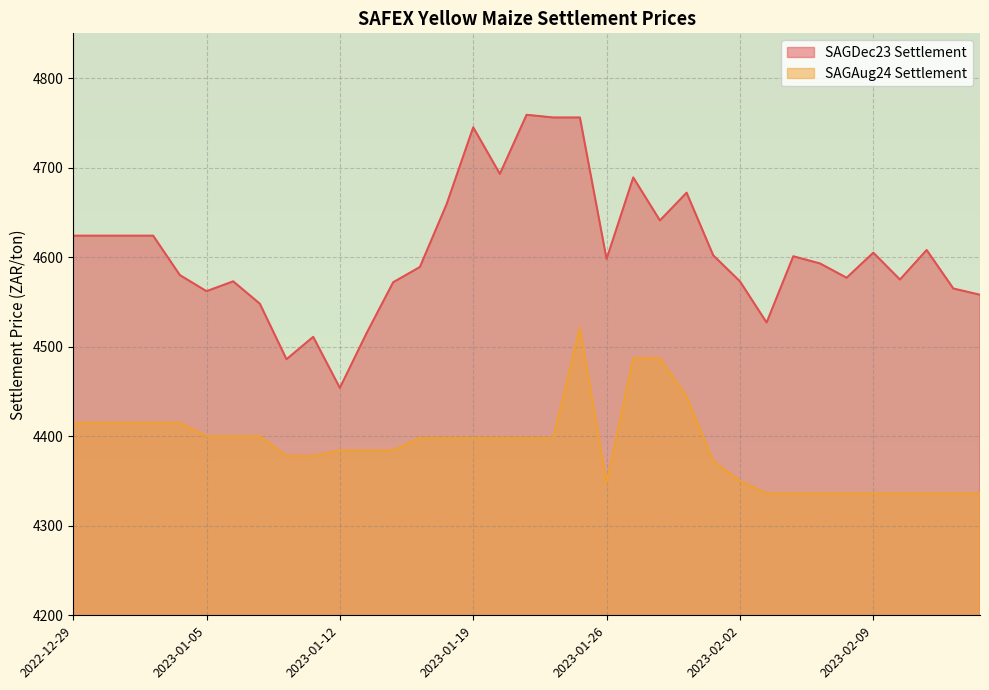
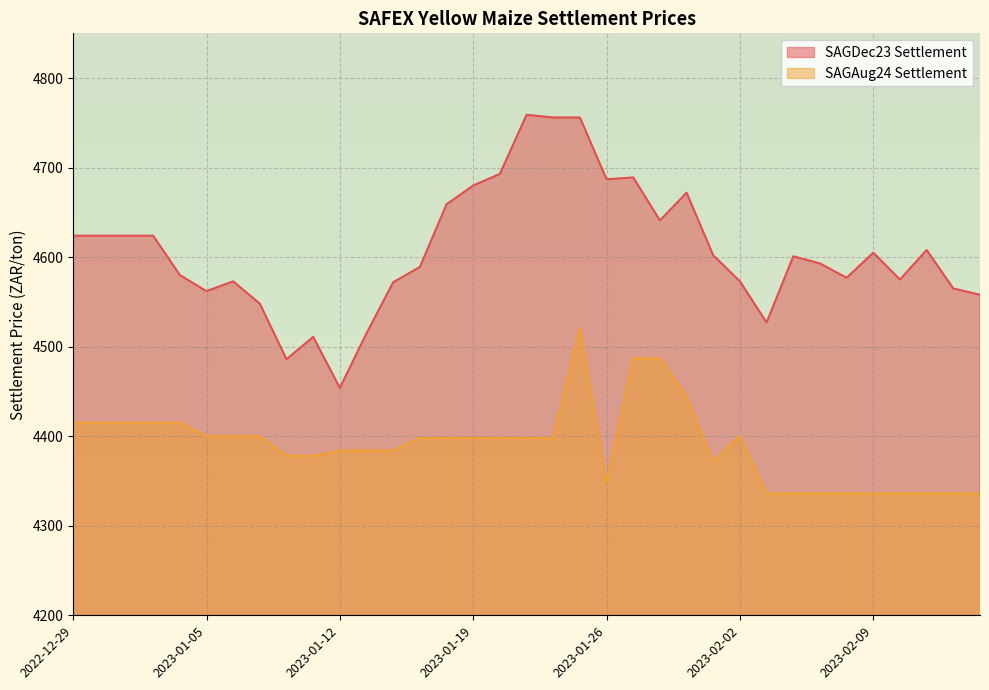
SAGDec23 Settlement, 2023-01-19: 4750 -> 4680
SAGDec23 Settlement, 2023-01-26: 4600 -> 4690
SAGAug24 Settlement, 2023-02-02: 4350 -> 4400
